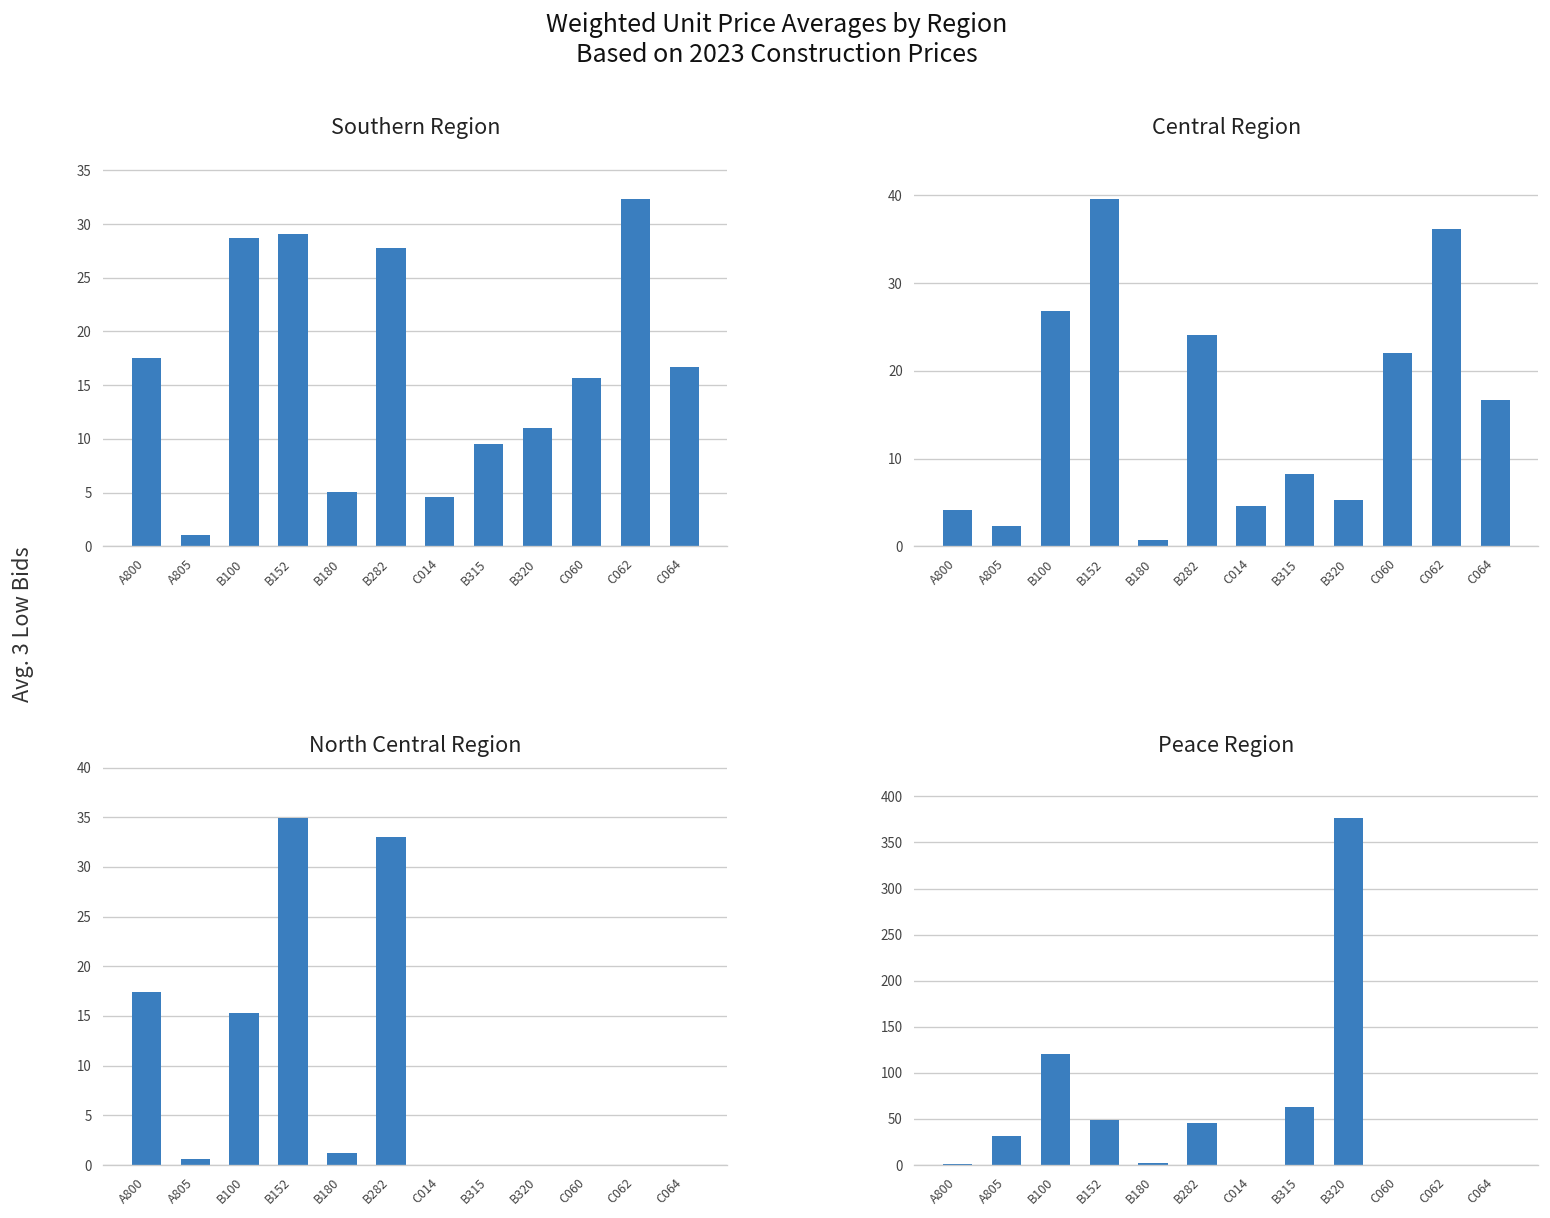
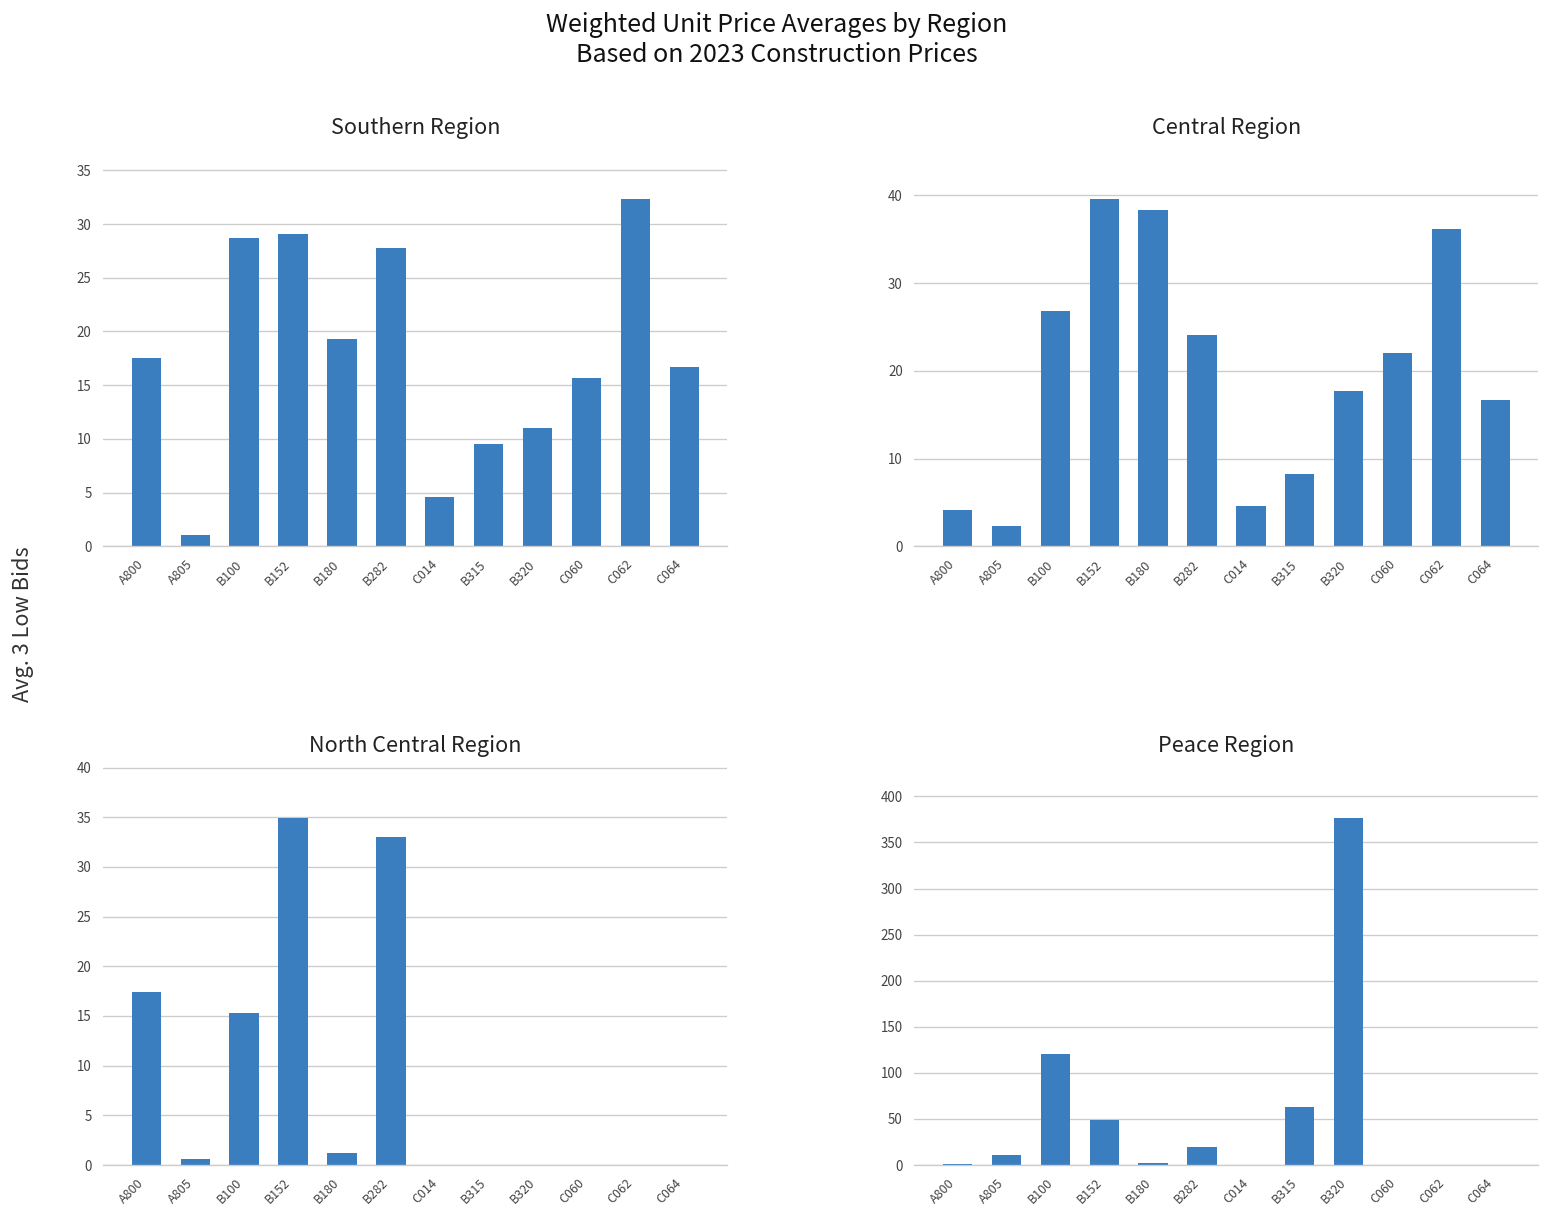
Southern Region, B180: 5 -> 19
Central Region, B180: 1 -> 38
Central Region, B320: 5 -> 18
Peace Region, A805: 30 -> 10
Peace Region, B282: 50 -> 20
